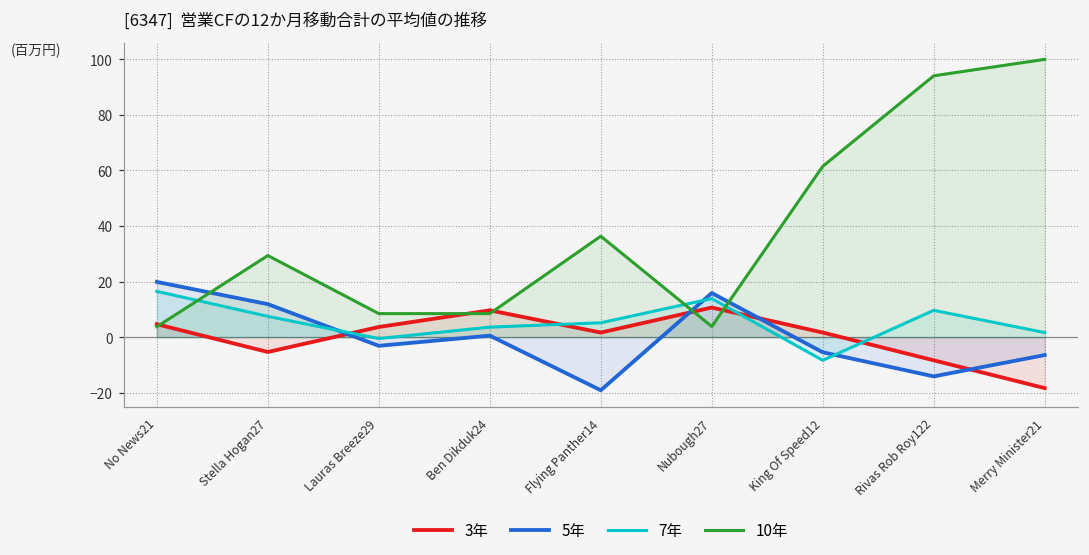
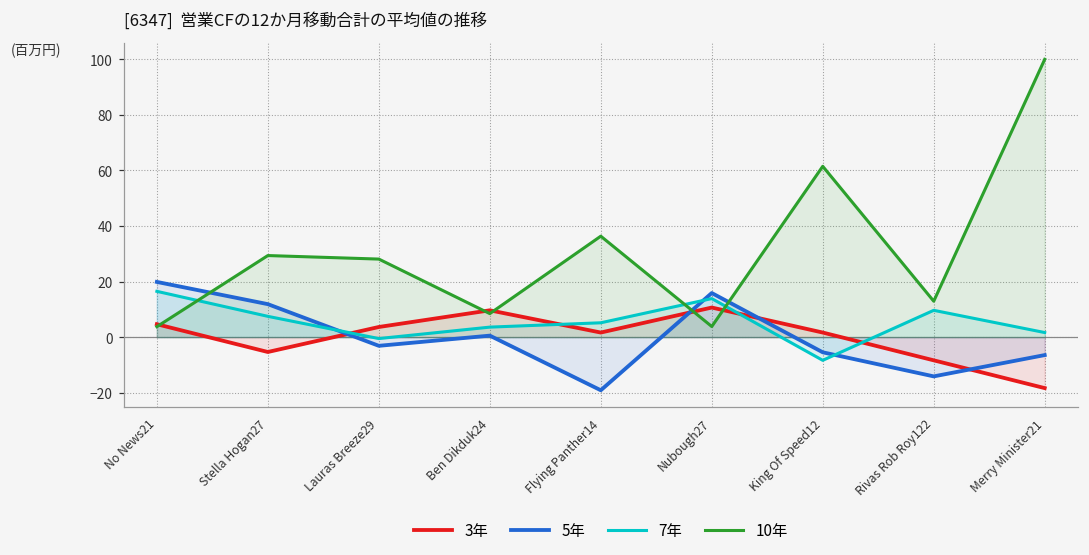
10年, Lauras Breeze29: 8 -> 28
10年, Rivas Rob Roy122: 94 -> 13
